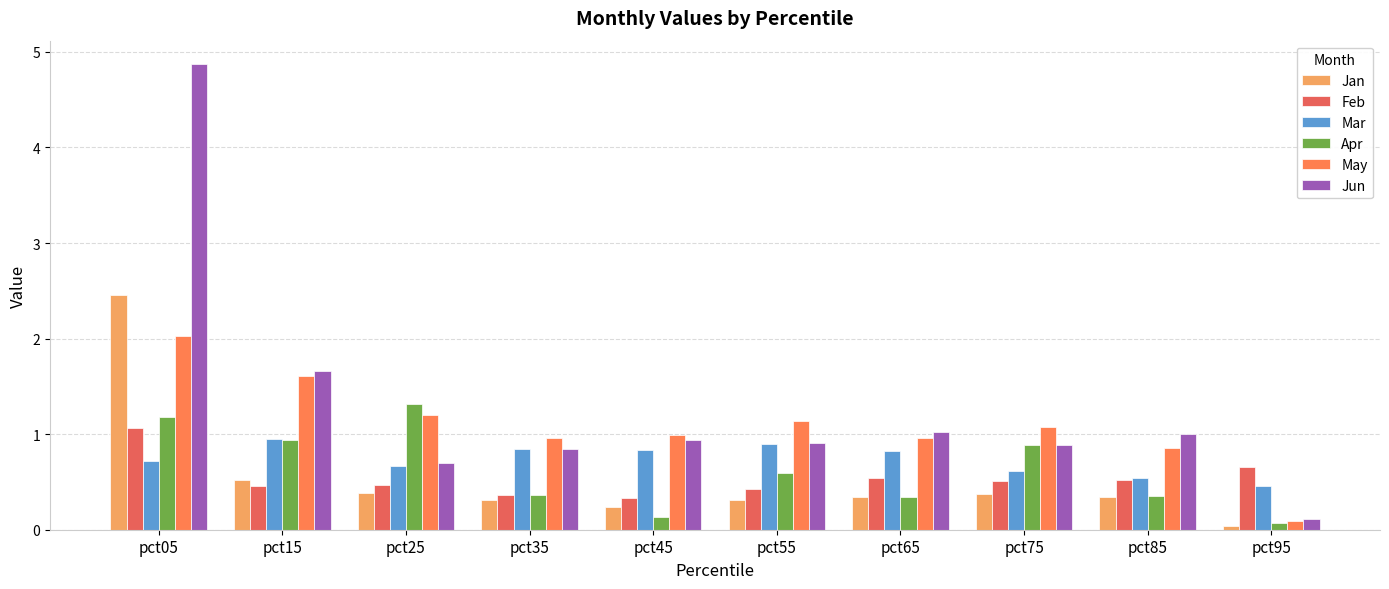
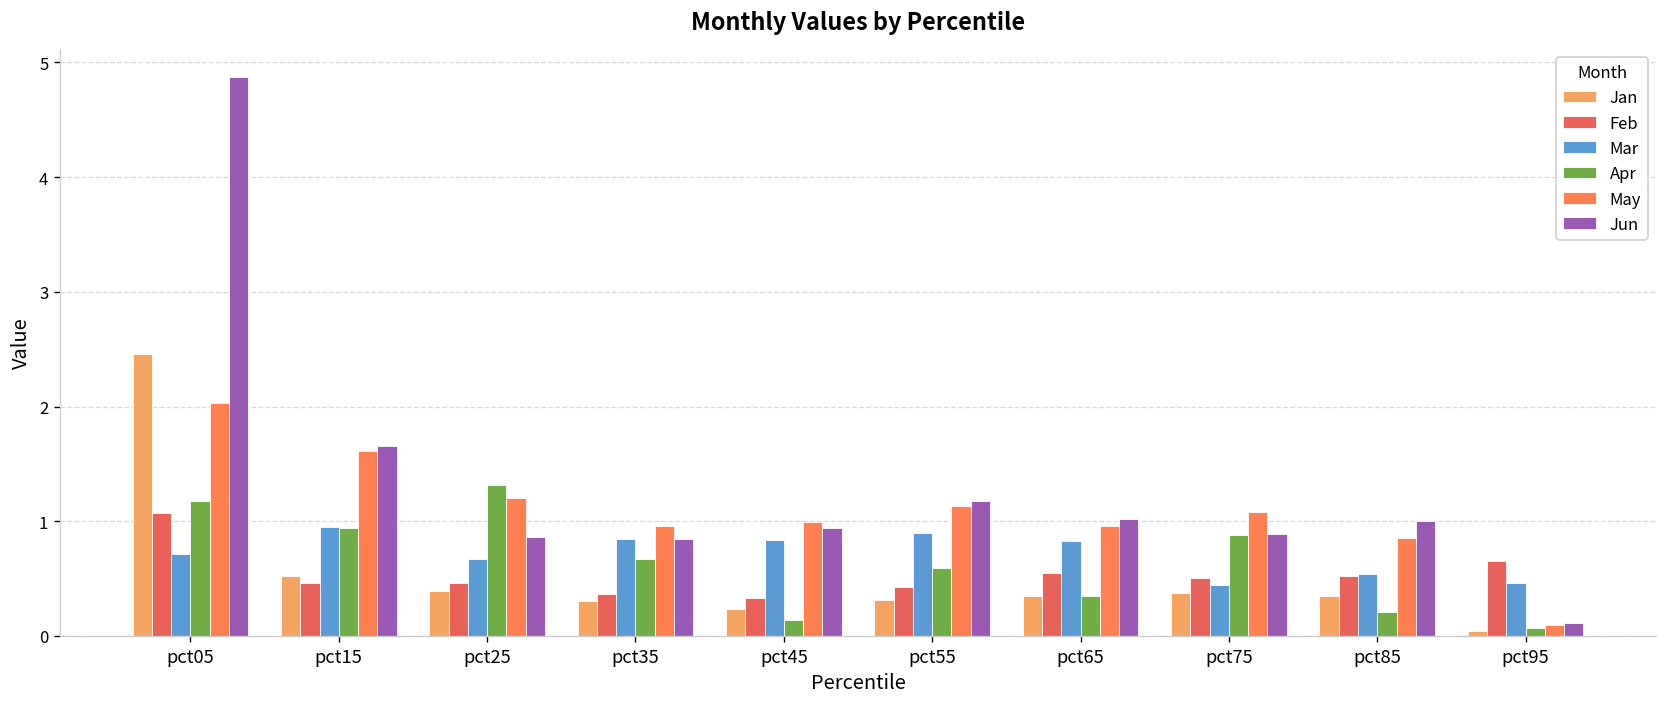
Jun, pct25: 0.7 -> 0.9
Apr, pct35: 0.4 -> 0.7
Jun, pct55: 0.9 -> 1.2
Mar, pct75: 0.6 -> 0.4
Apr, pct85: 0.4 -> 0.2
